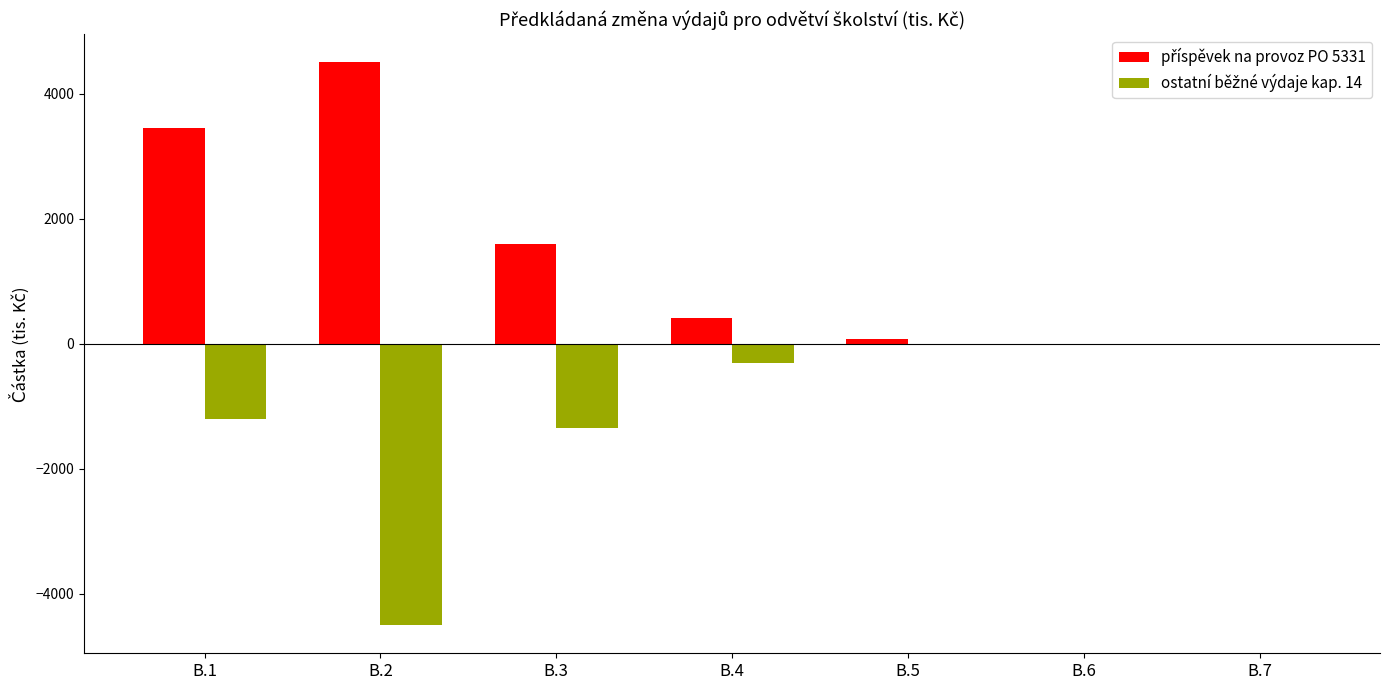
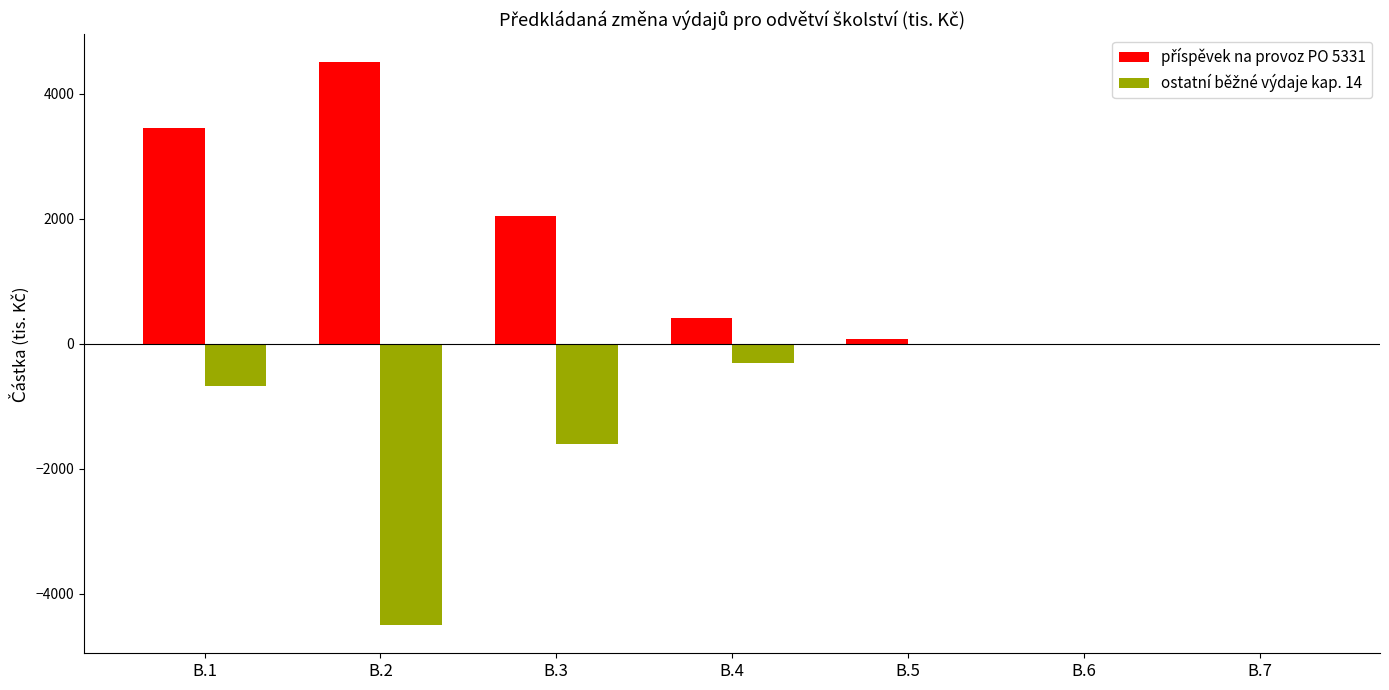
ostatní běžné výdaje kap. 14, B.1: -1200 -> -700
příspěvek na provoz PO 5331, B.3: 1600 -> 2000
ostatní běžné výdaje kap. 14, B.3: -1400 -> -1600
